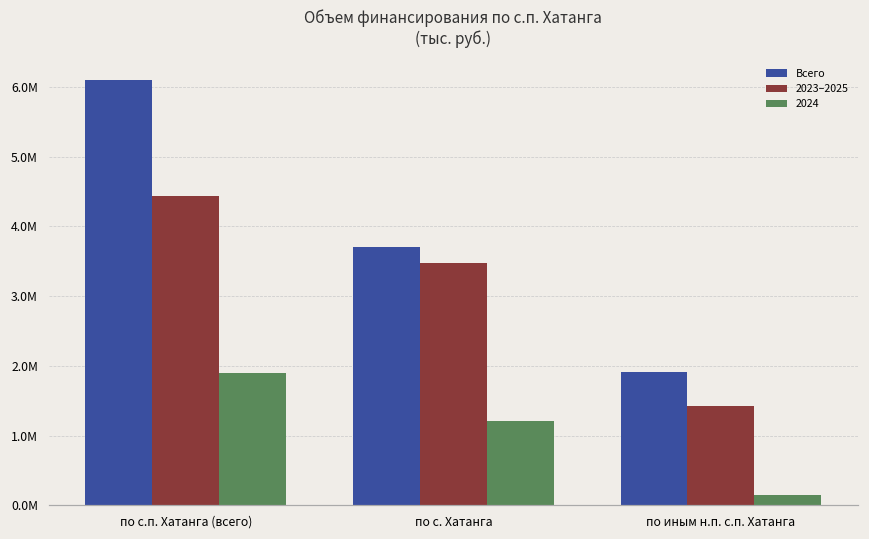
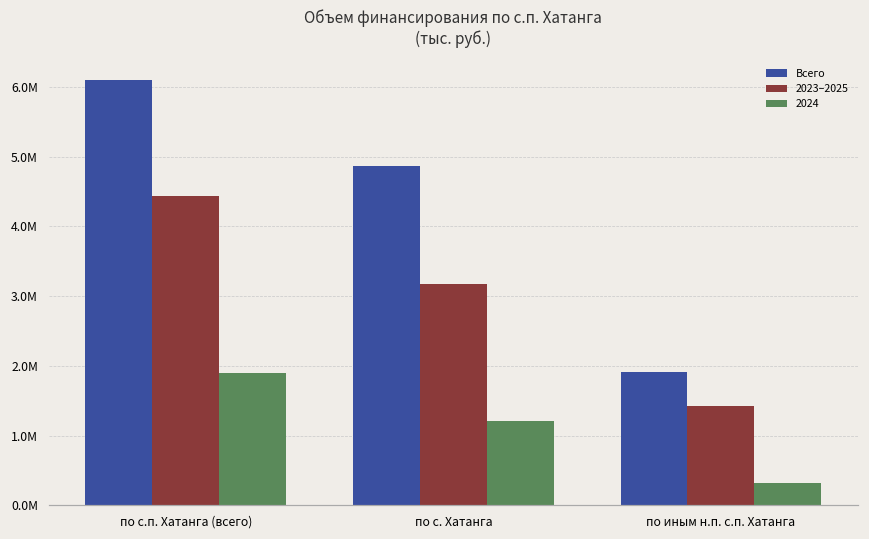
Всего, по с. Хатанга: 3700000 -> 4900000
2023–2025, по с. Хатанга: 3500000 -> 3200000
2024, по иным н.п. с.п. Хатанга: 100000 -> 300000
